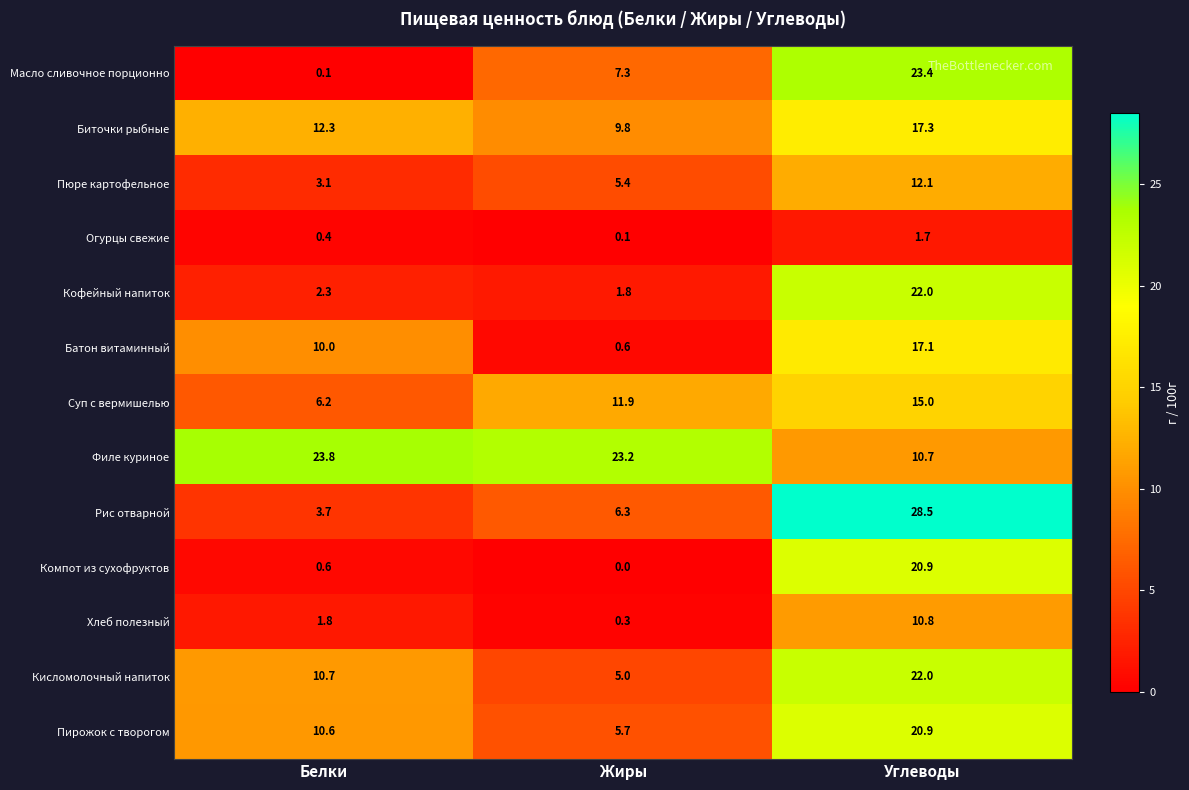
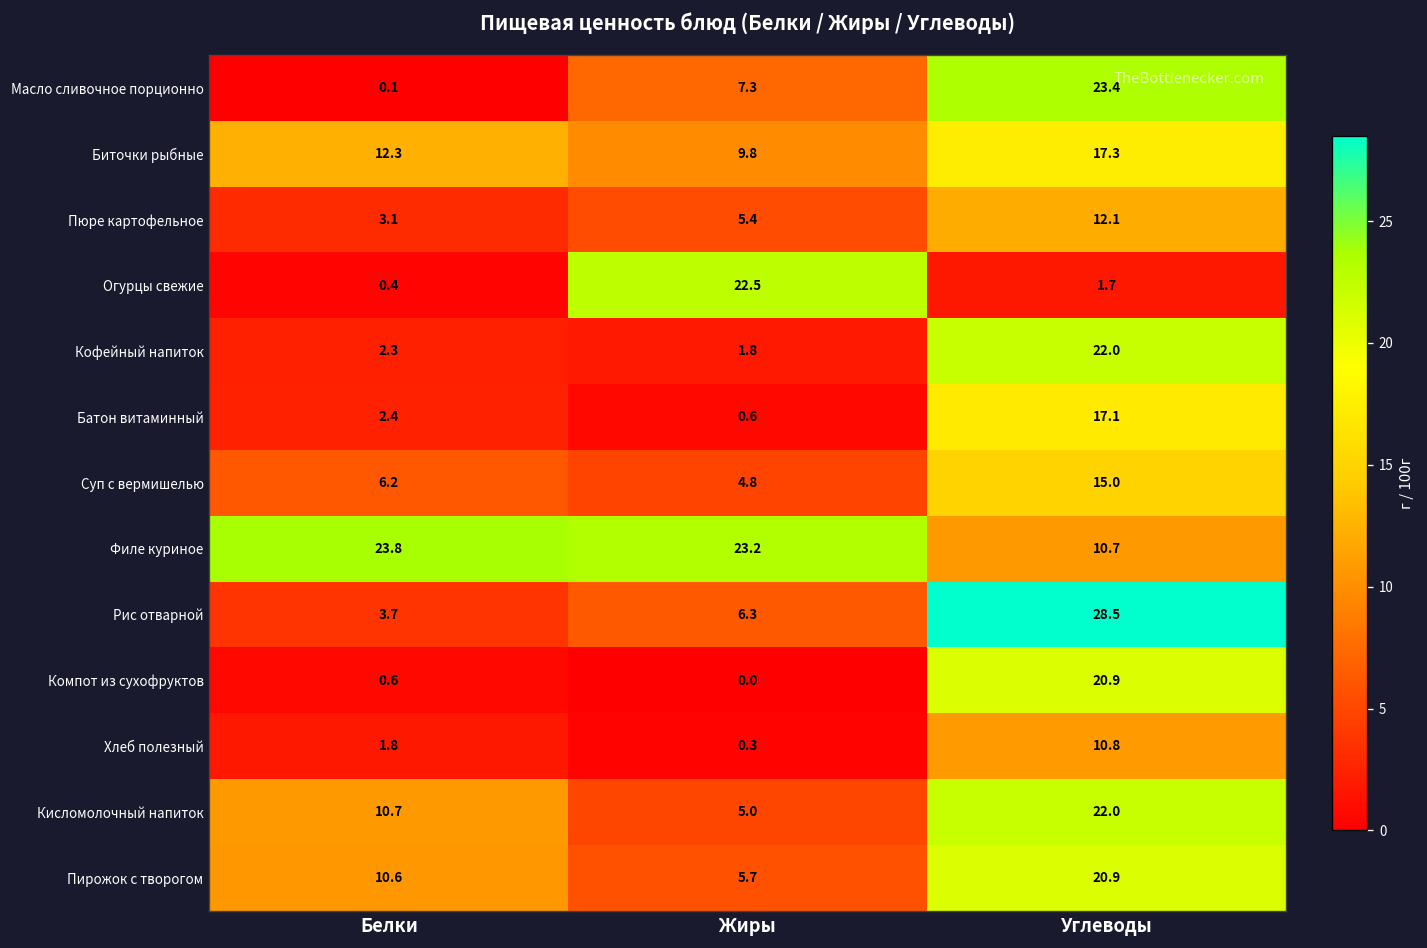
Огурцы свежие, Жиры: 0.1 -> 22.5
Батон витаминный, Белки: 10.0 -> 2.4
Суп с вермишелью, Жиры: 11.9 -> 4.8
